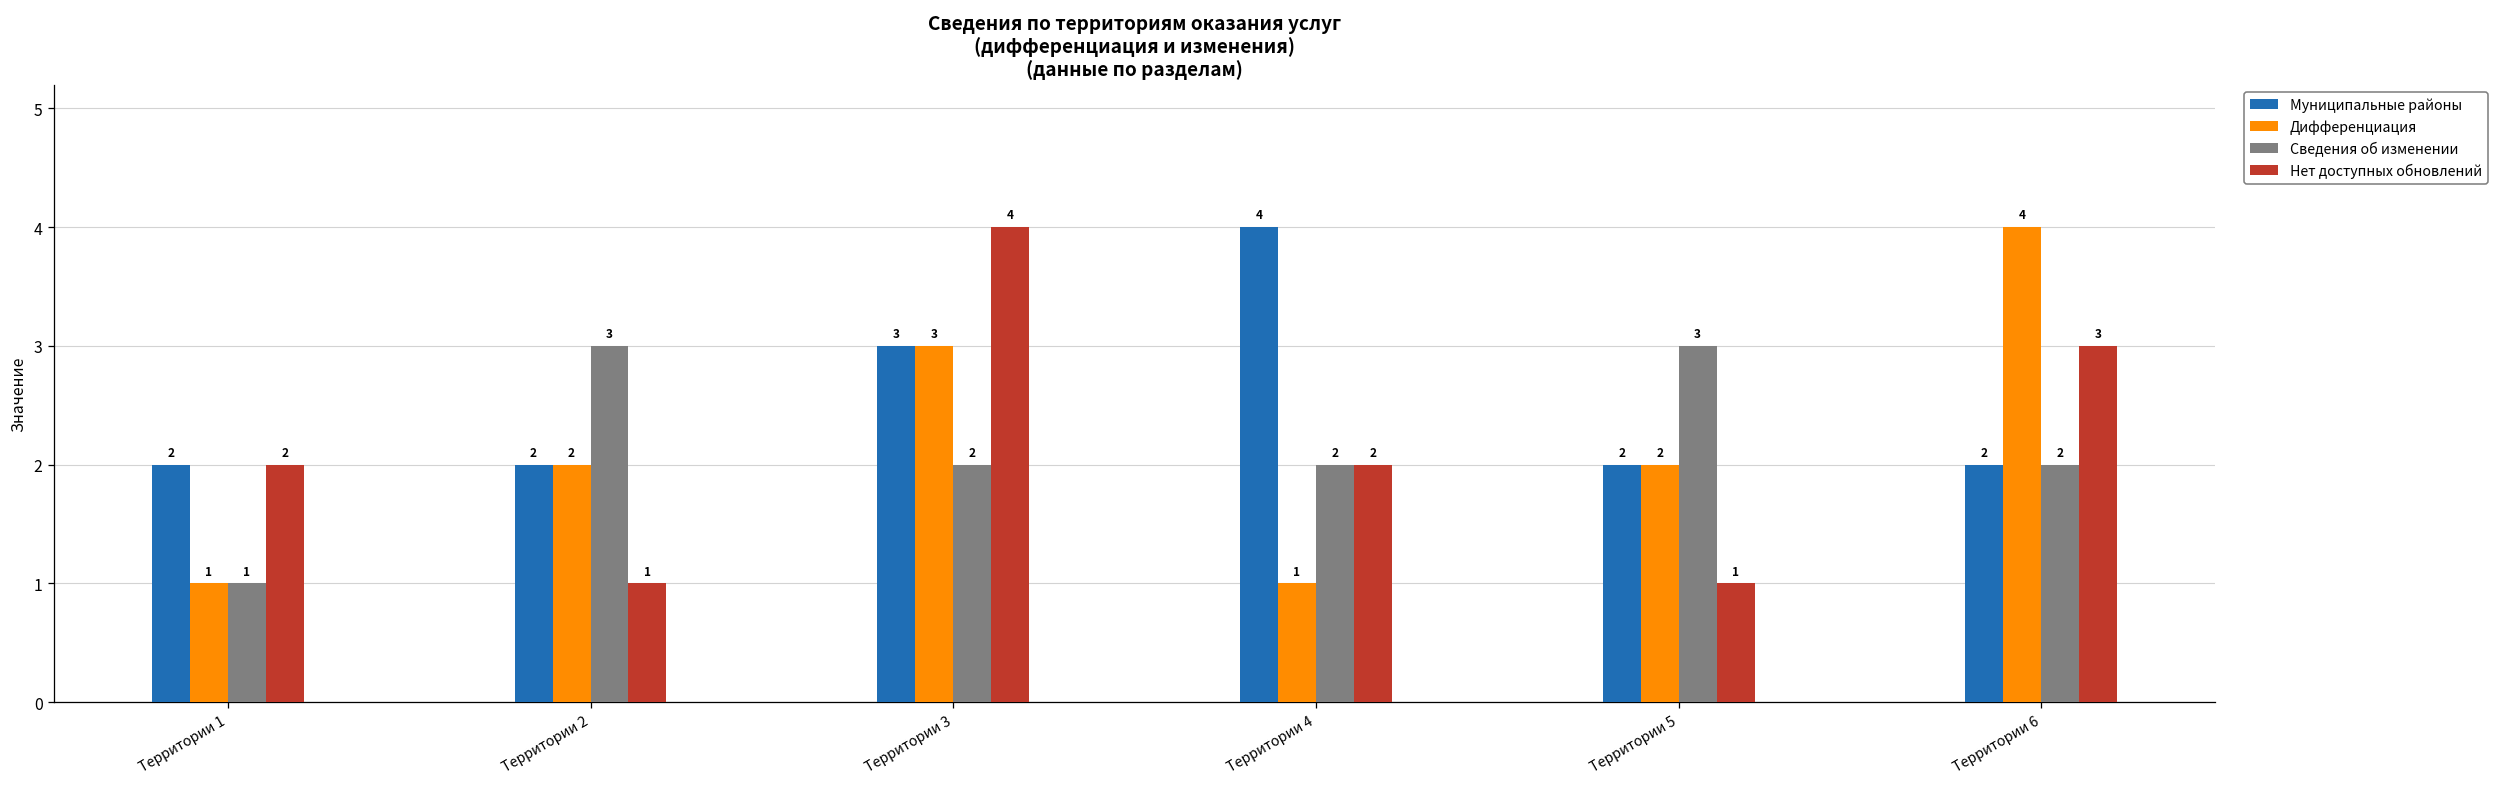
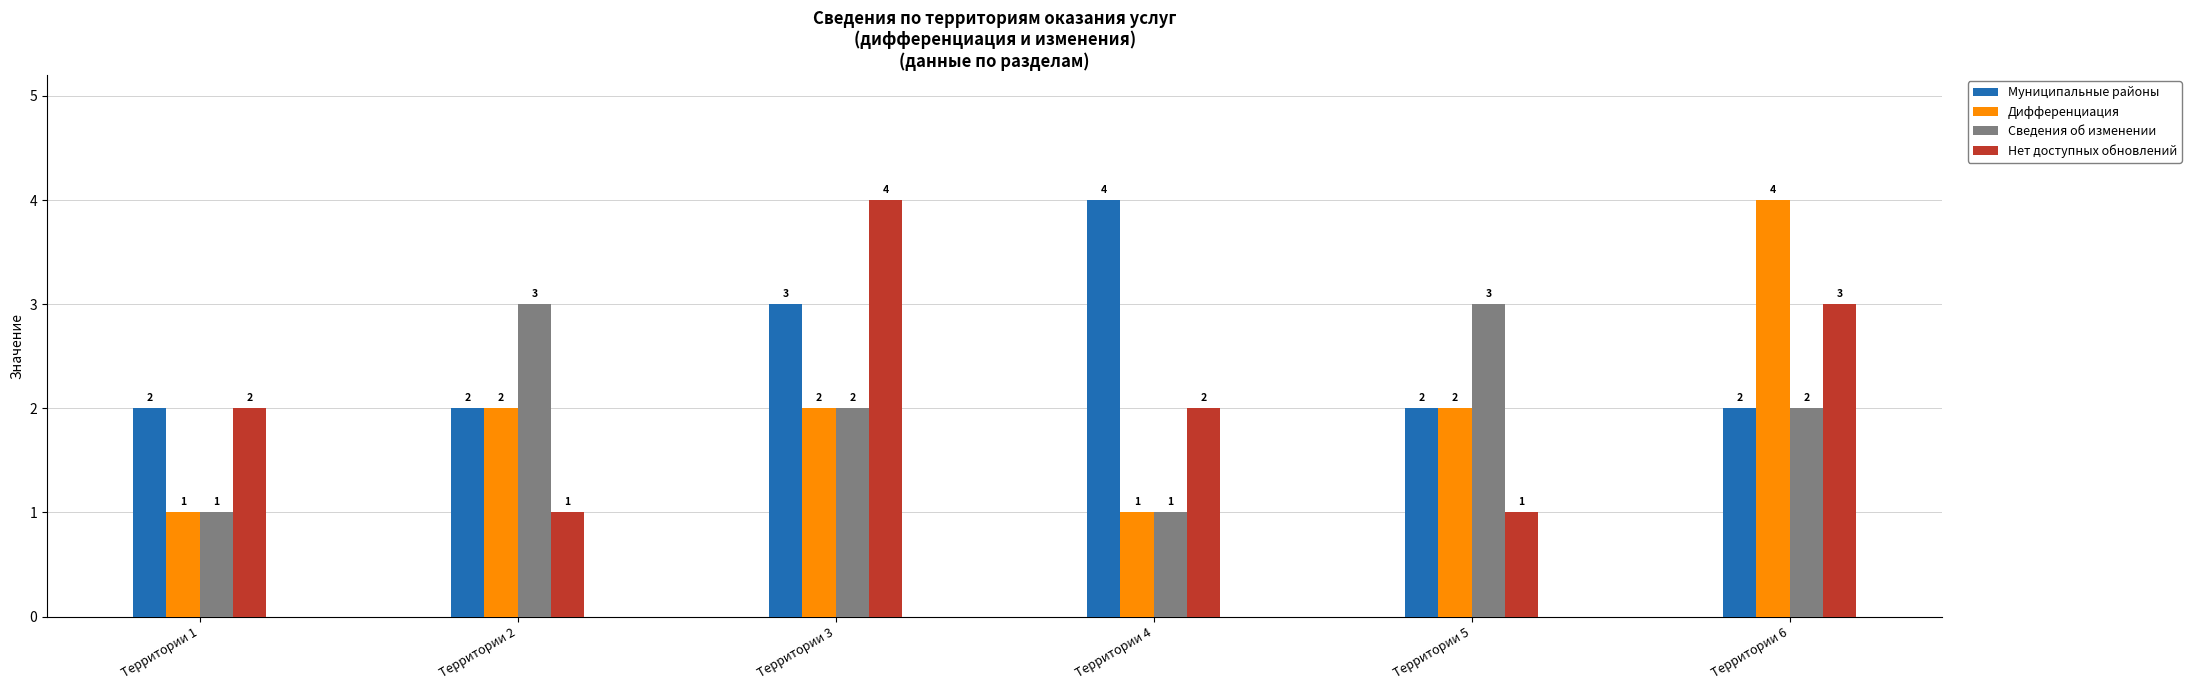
Дифференциация, Территории 3: 3 -> 2
Сведения об изменении, Территории 4: 2 -> 1
